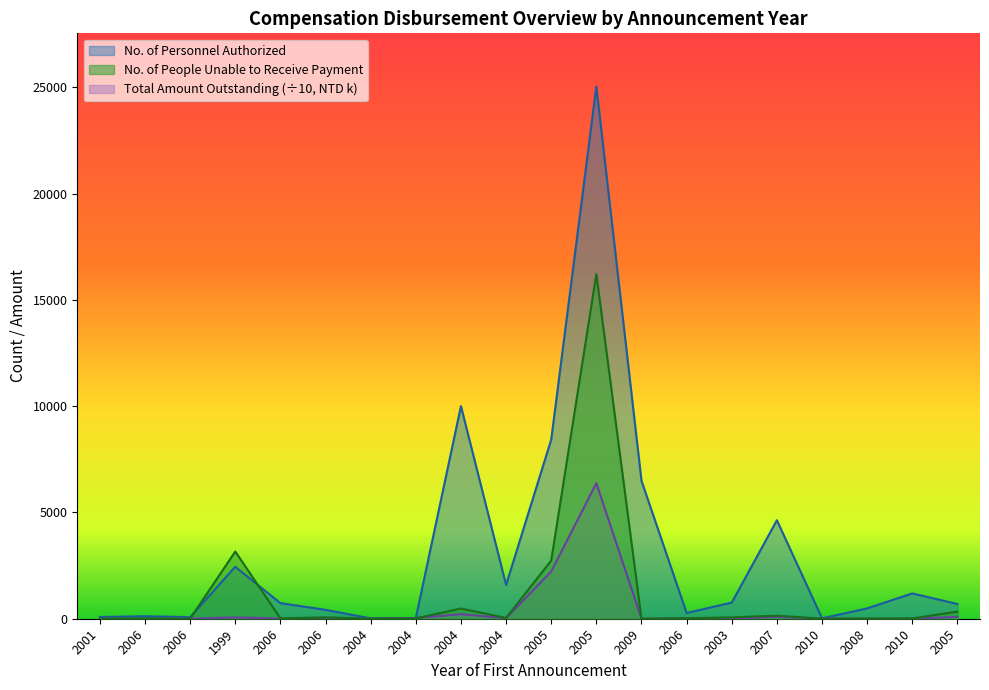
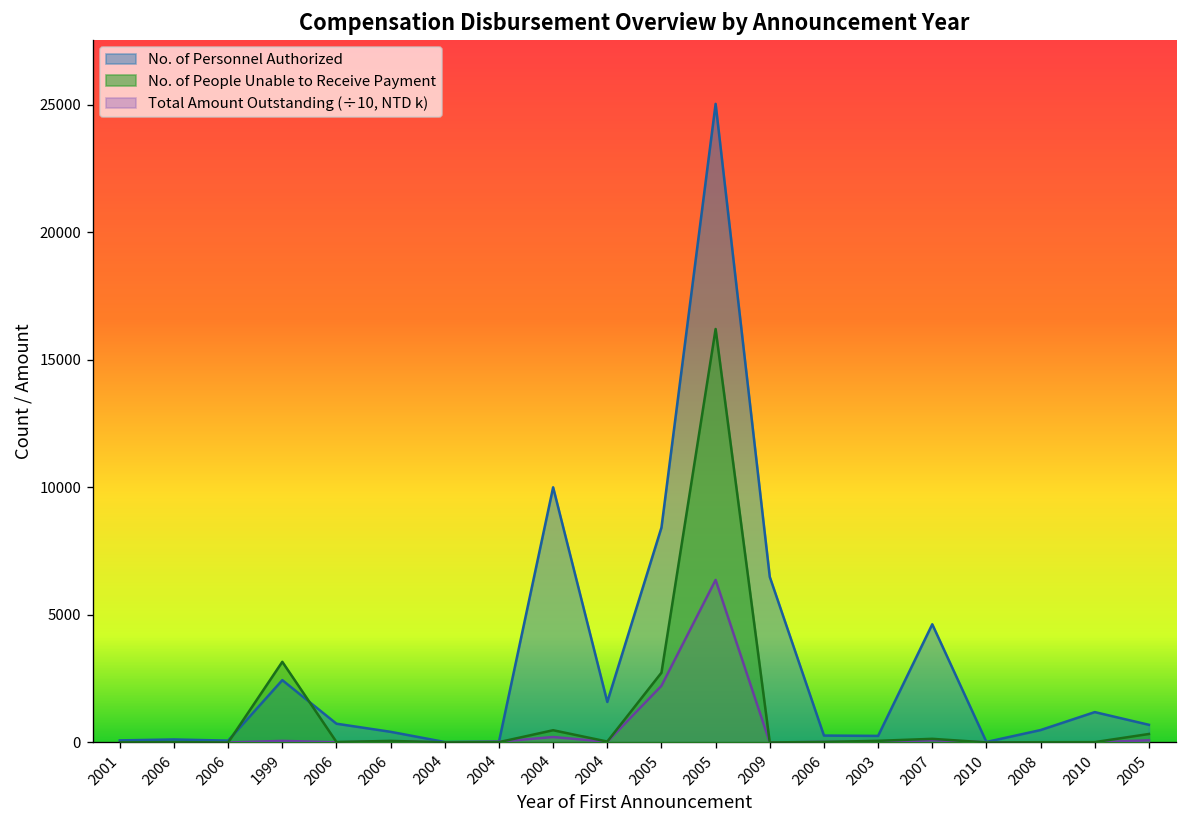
No. of Personnel Authorized, 2003: 800 -> 300
